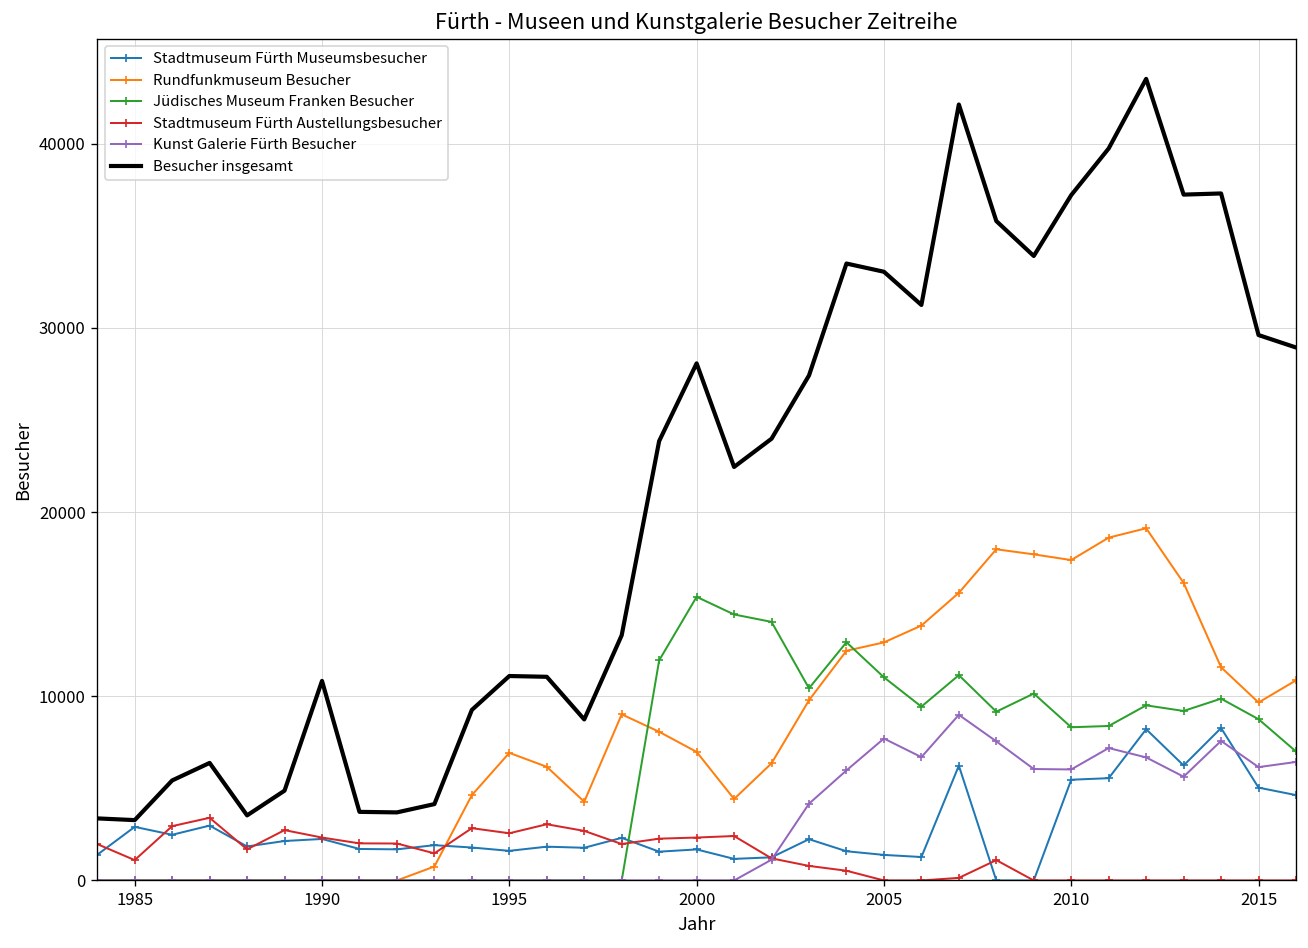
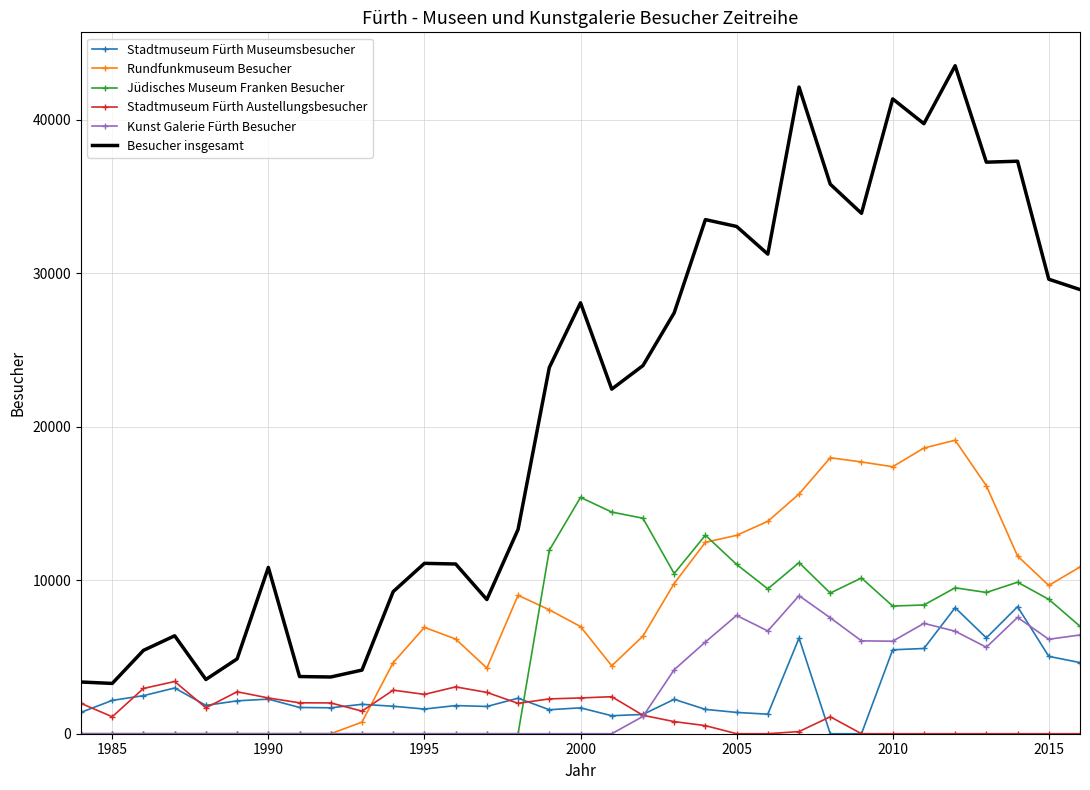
Stadtmuseum Fürth Museumsbesucher, 1985: 2900 -> 2200
Besucher insgesamt, 2010: 37200 -> 41400
